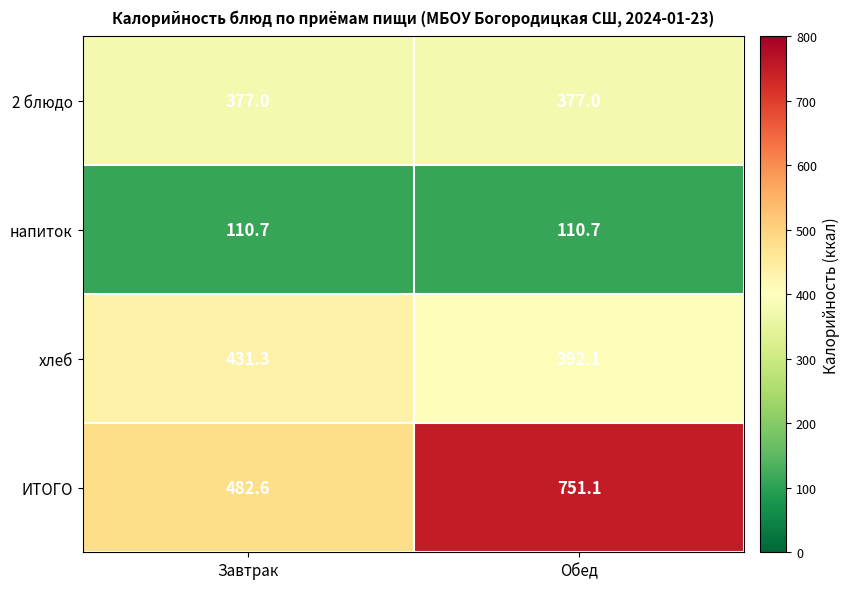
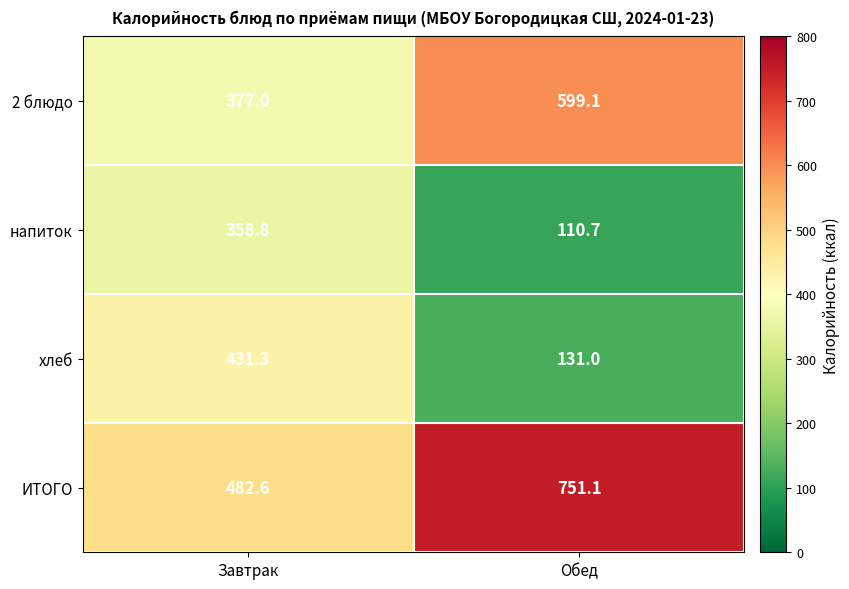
2 блюдо, Обед: 377.0 -> 599.1
напиток, Завтрак: 110.7 -> 358.8
хлеб, Обед: 392.1 -> 131.0
